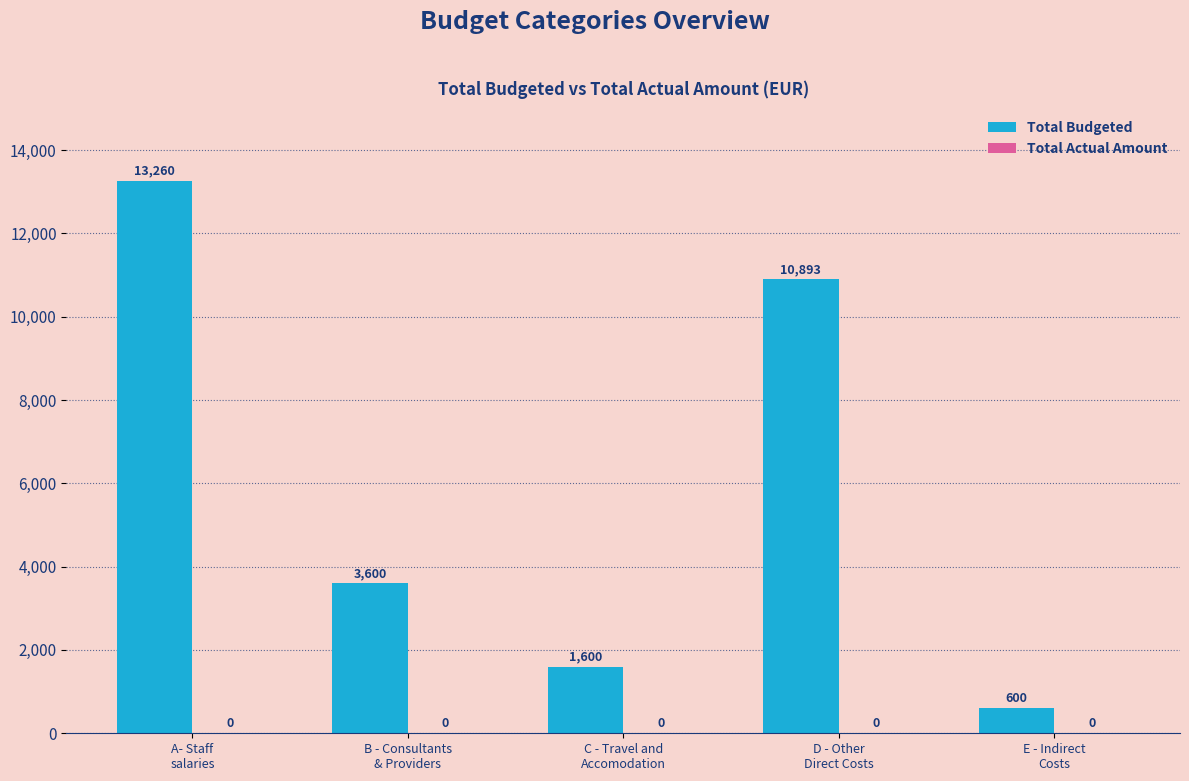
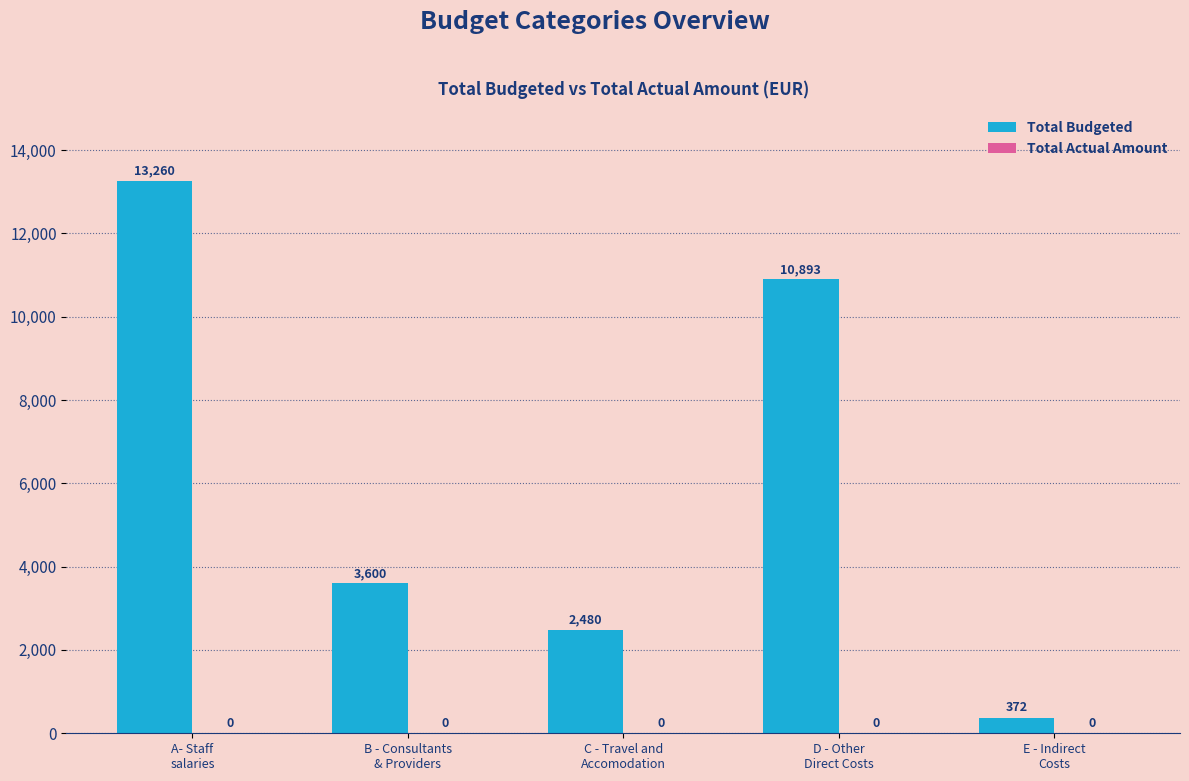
Total Budgeted, C - Travel and Accomodation: 1,600 -> 2,480
Total Budgeted, E - Indirect Costs: 600 -> 372
